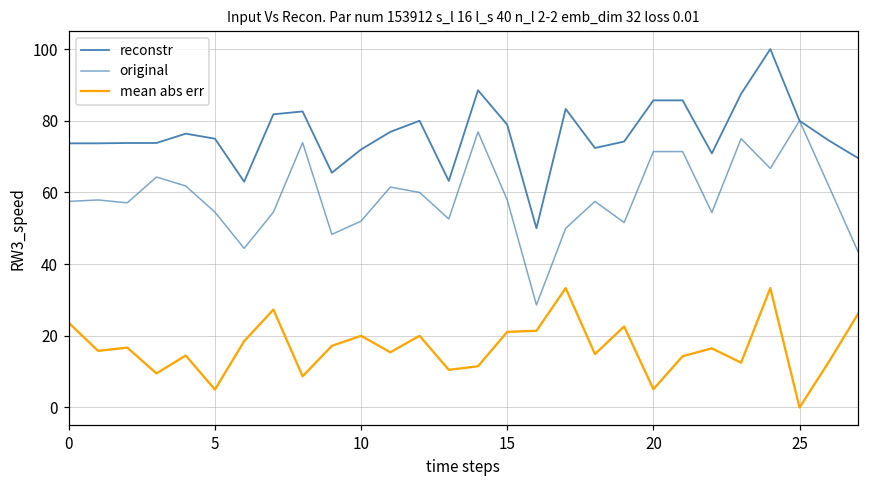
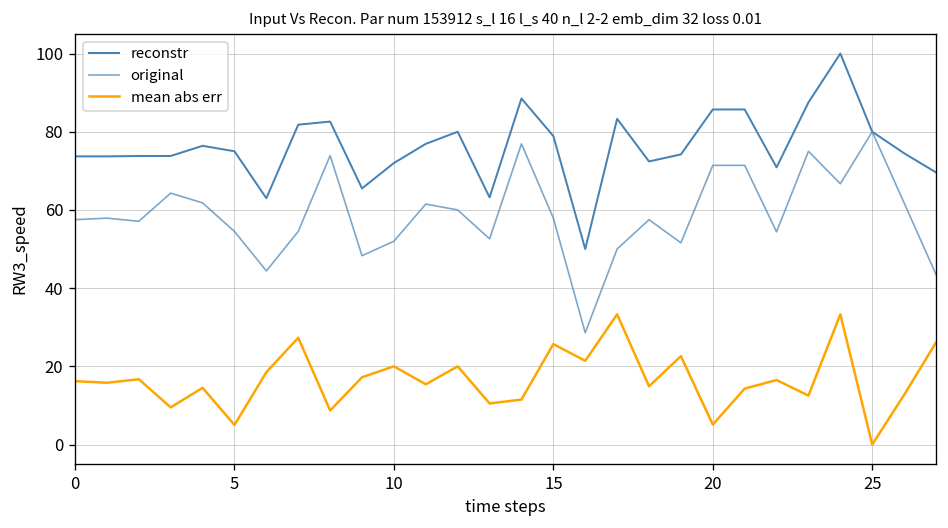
mean abs err, 0: 24 -> 16
mean abs err, 15: 21 -> 26
